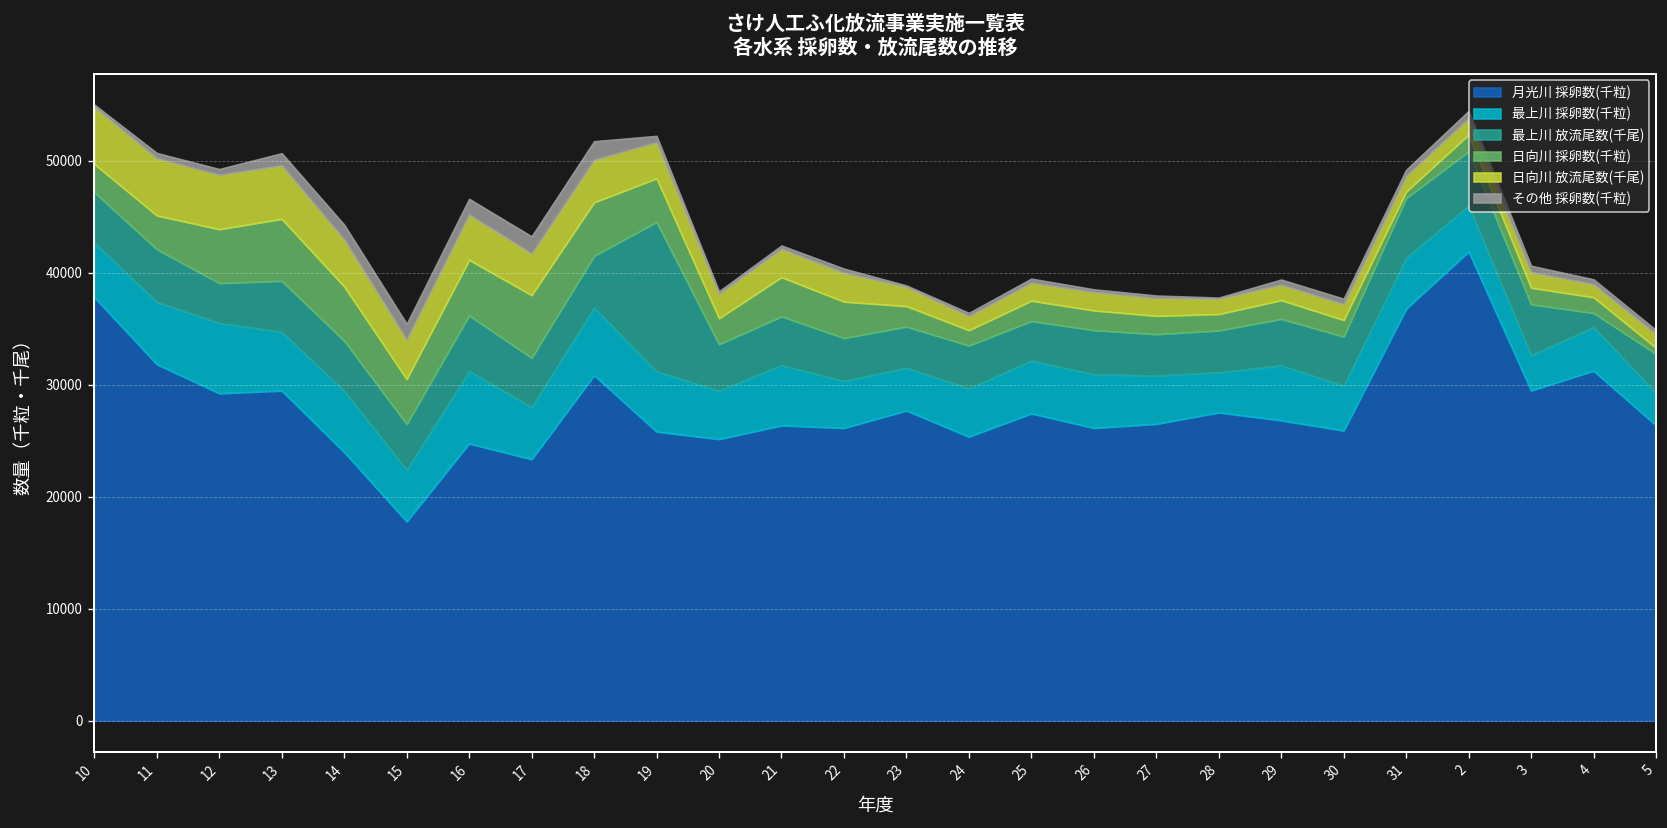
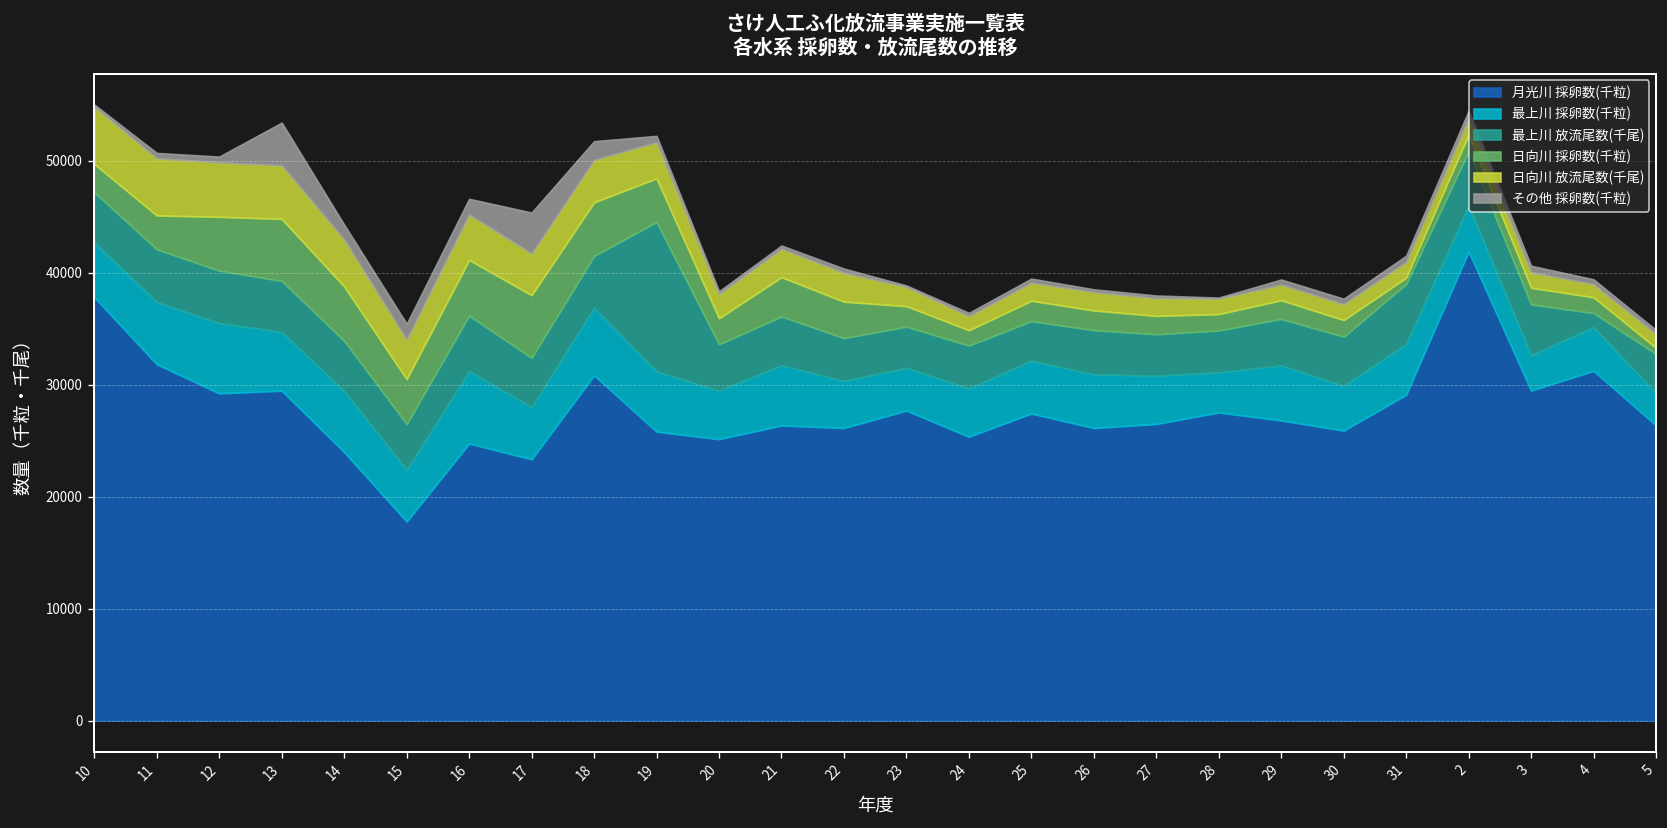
最上川 放流尾数(千尾), 12: 4000 -> 5000
その他 採卵数(千粒), 13: 1000 -> 4000
その他 採卵数(千粒), 17: 2000 -> 4000
月光川 採卵数(千粒), 31: 37000 -> 29000
